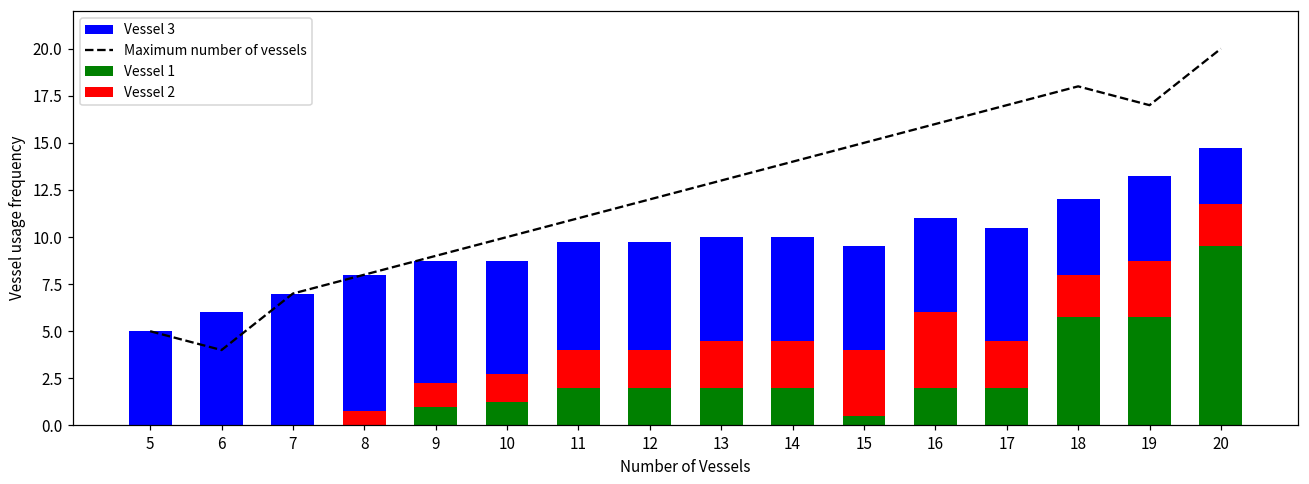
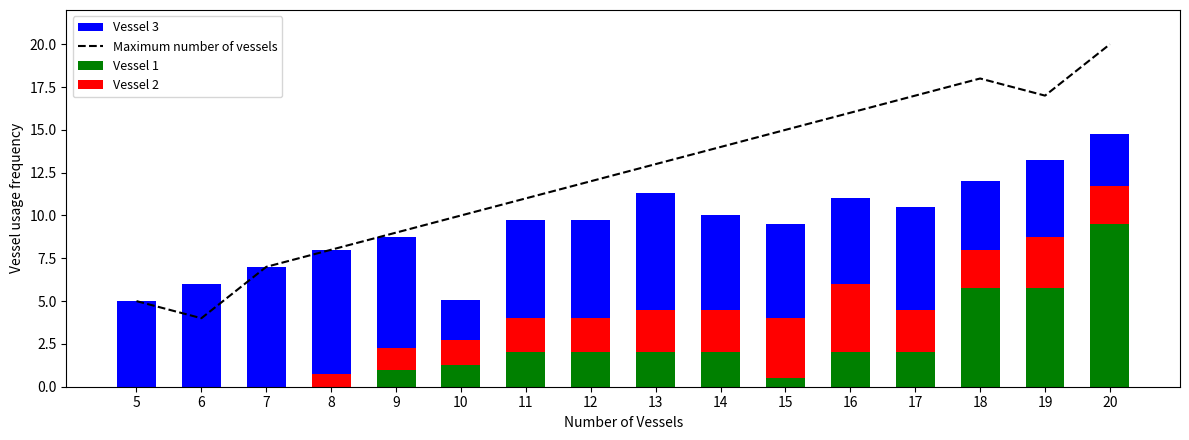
Vessel 3, 10: 6.0 -> 2.3
Vessel 3, 13: 5.5 -> 6.8
